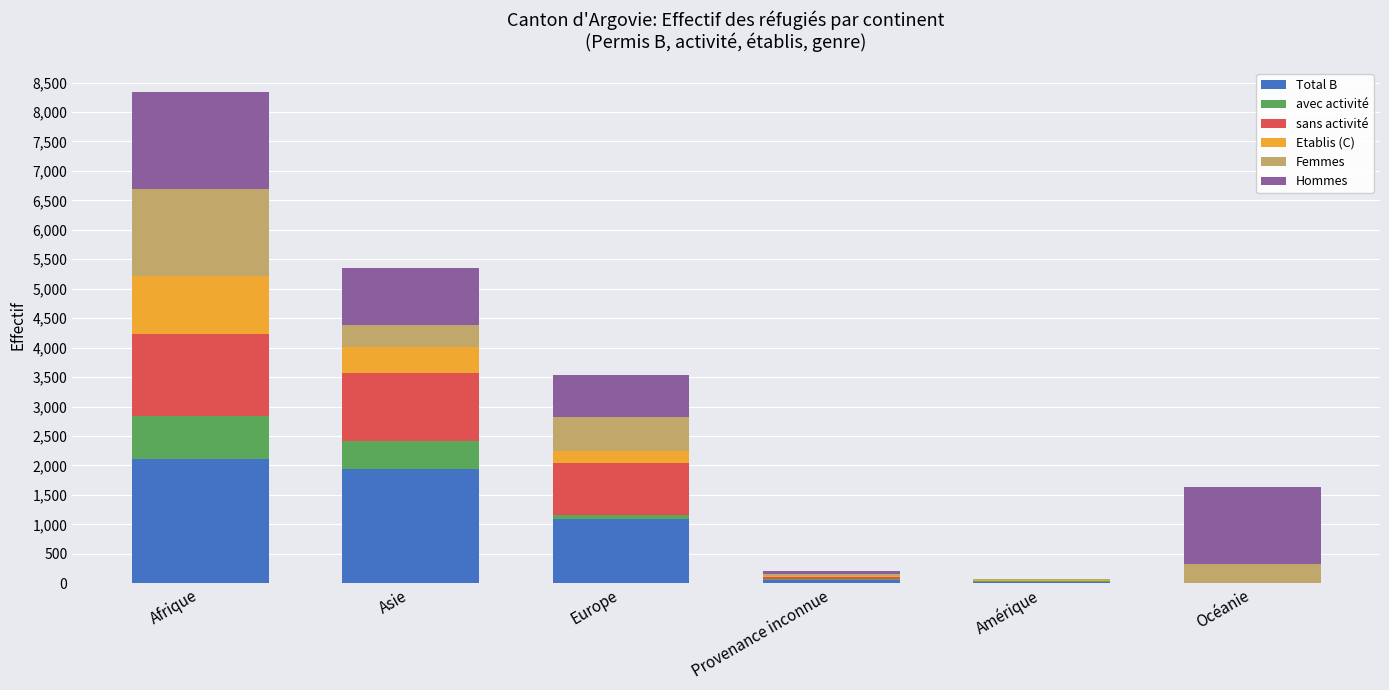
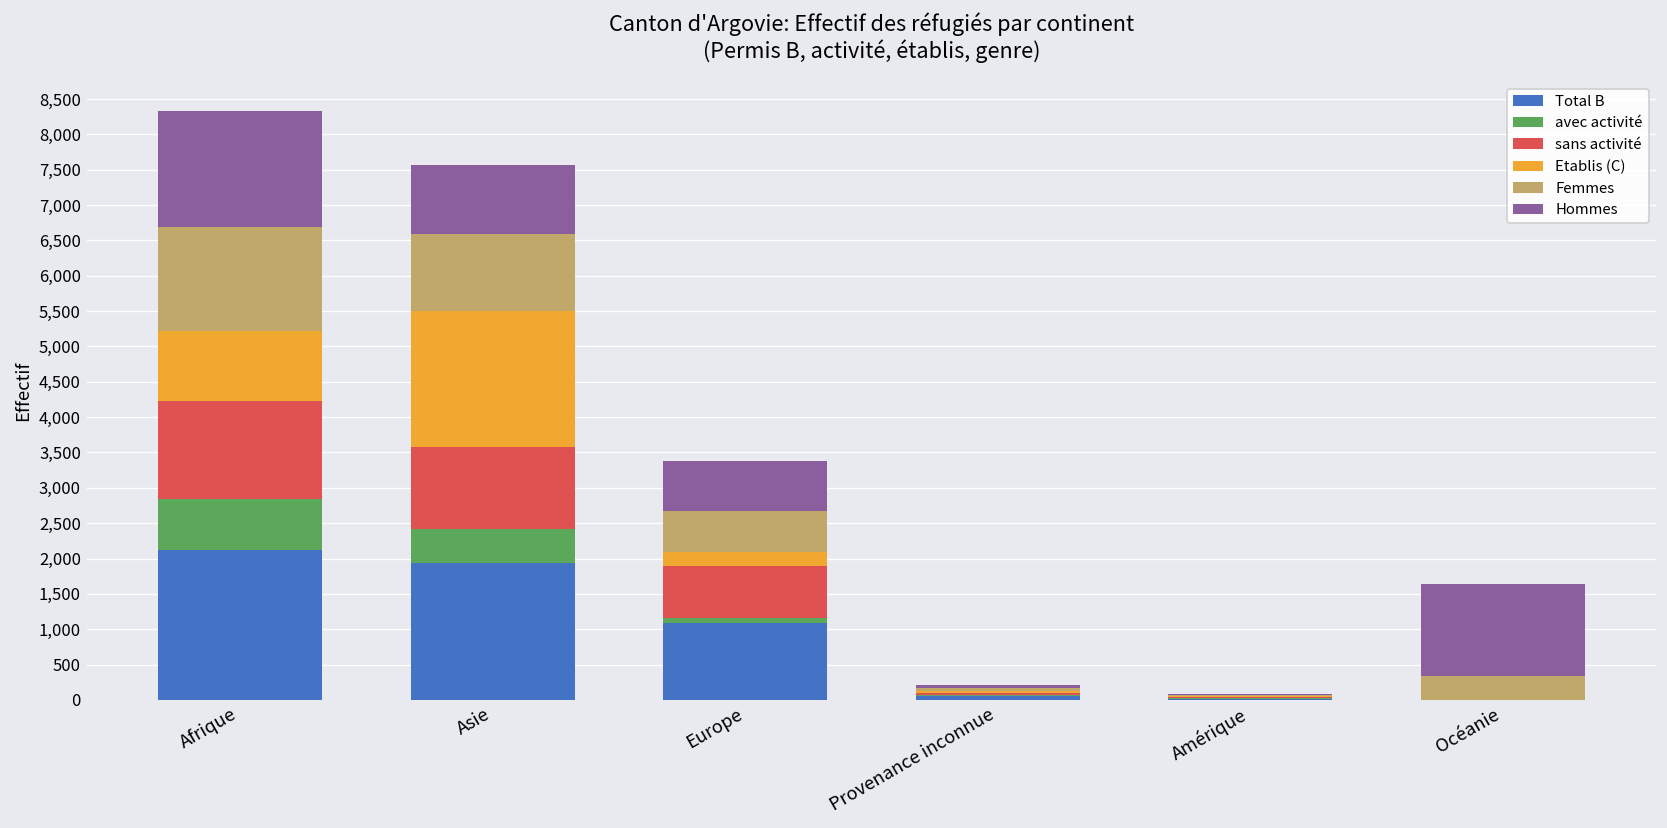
Etablis (C), Asie: 400 -> 1,900
Femmes, Asie: 400 -> 1,100
sans activité, Europe: 900 -> 700
